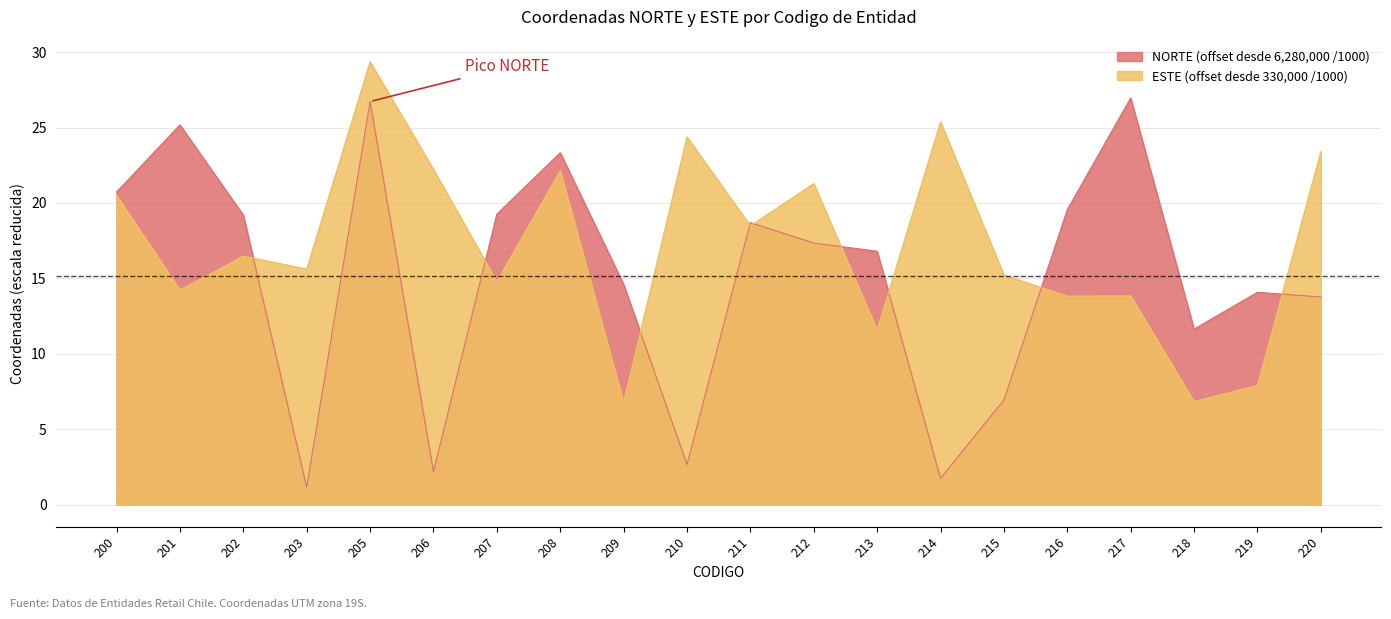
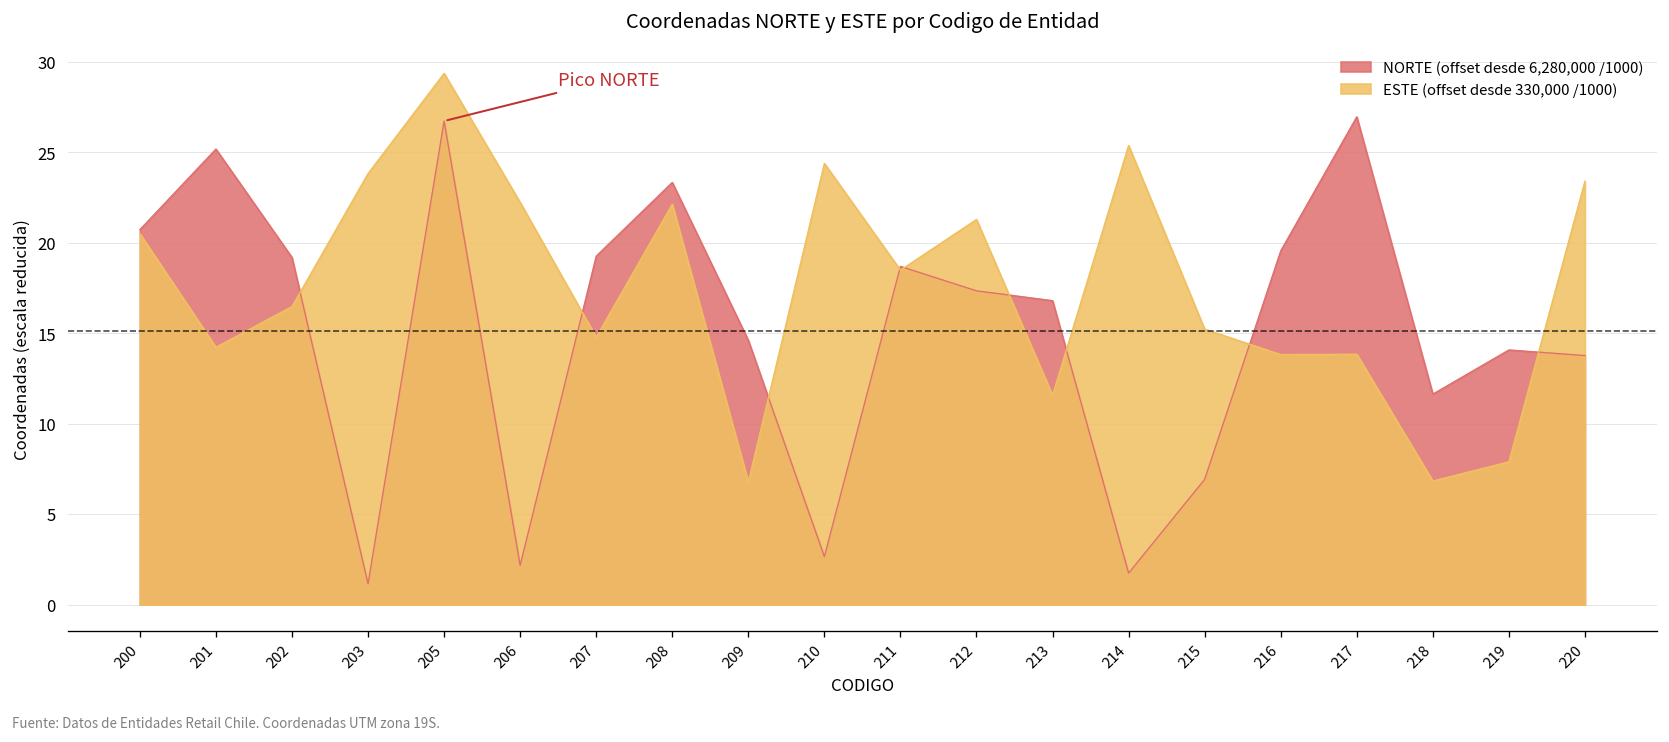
ESTE (offset desde 330,000 /1000), 203: 15.6 -> 23.8
